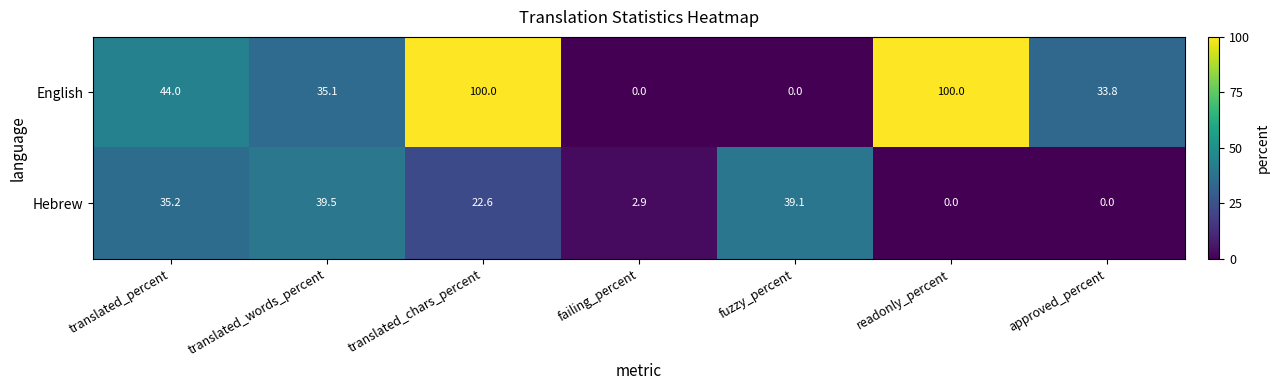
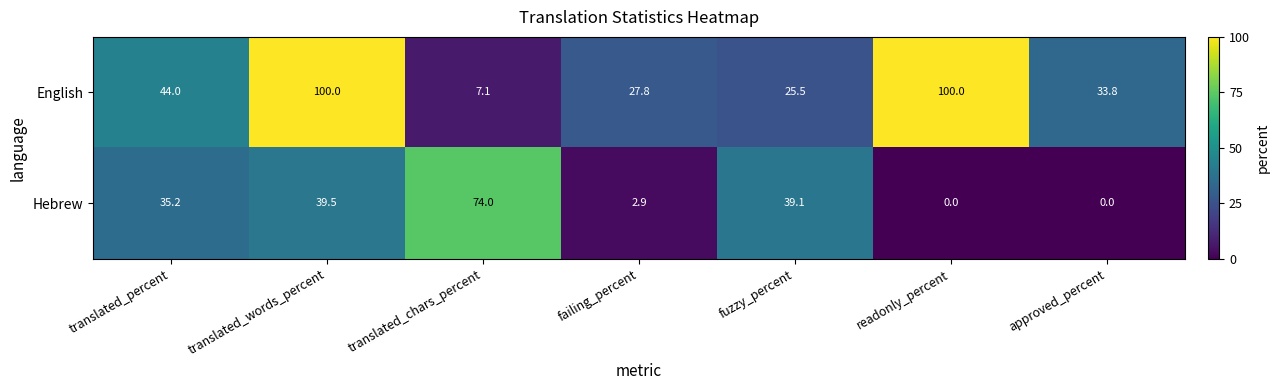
English, translated_words_percent: 35.1 -> 100.0
English, translated_chars_percent: 100.0 -> 7.1
English, failing_percent: 0.0 -> 27.8
English, fuzzy_percent: 0.0 -> 25.5
Hebrew, translated_chars_percent: 22.6 -> 74.0
